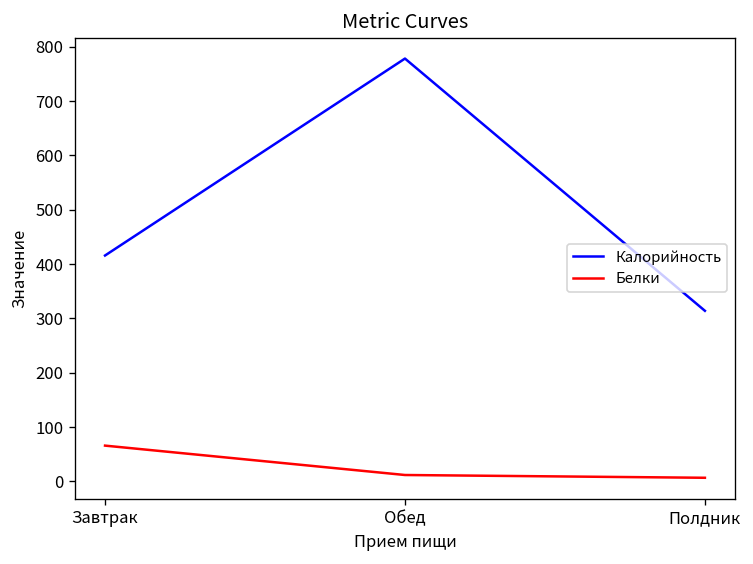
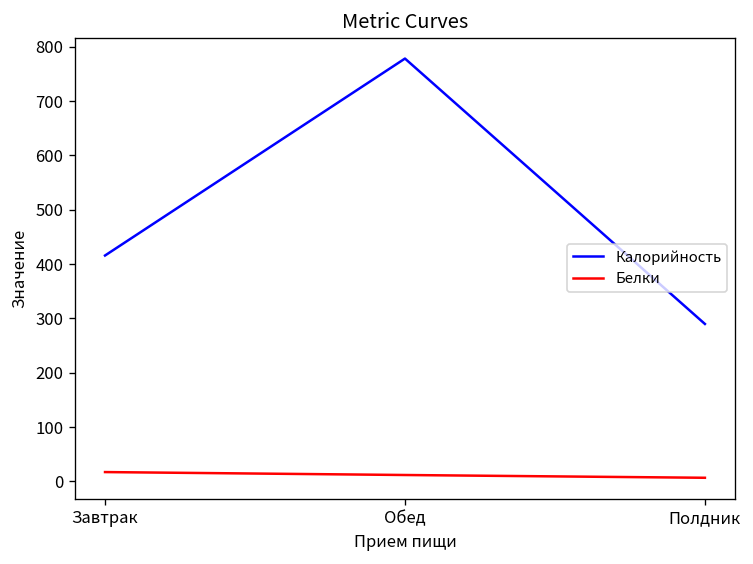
Белки, Завтрак: 70 -> 20
Калорийность, Полдник: 310 -> 290
